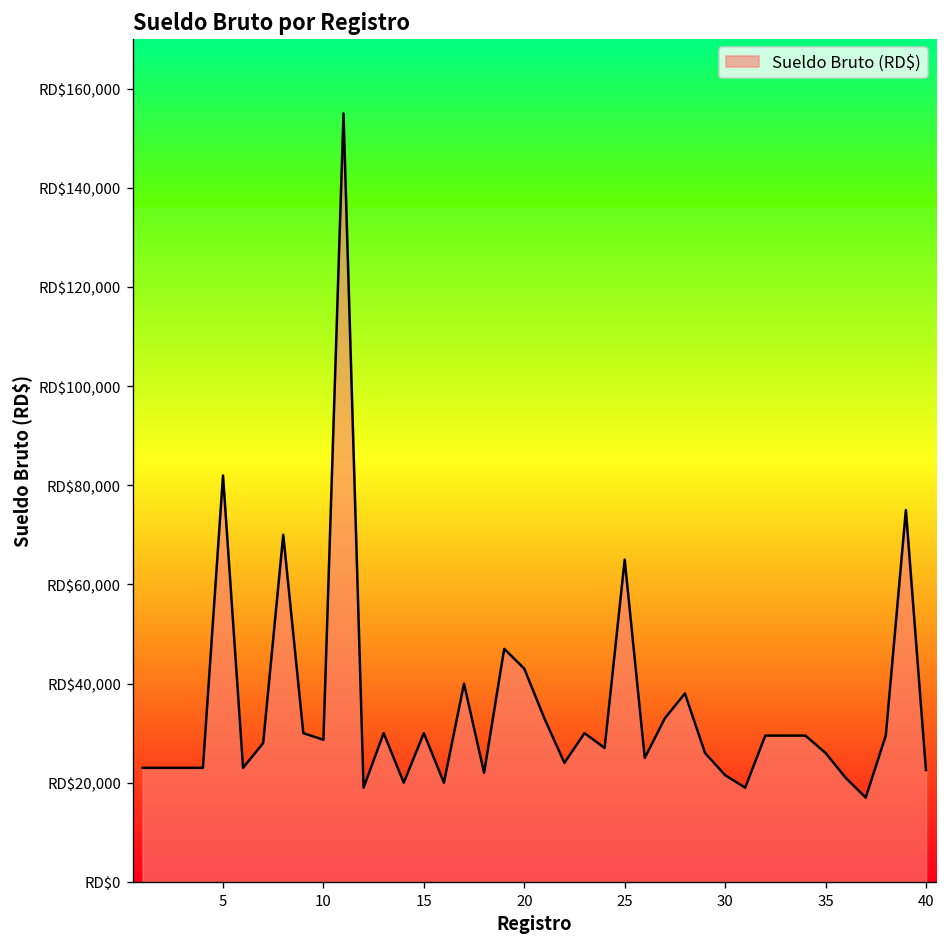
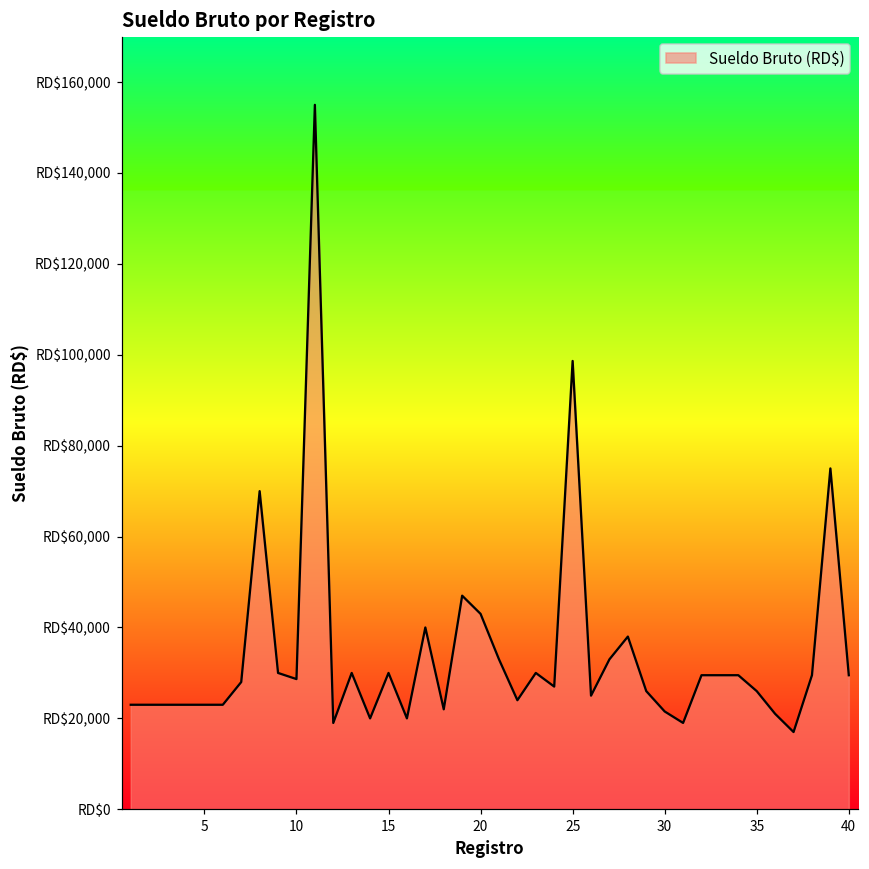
5: RD$82,000 -> RD$23,000
25: RD$65,000 -> RD$99,000
40: RD$23,000 -> RD$30,000
